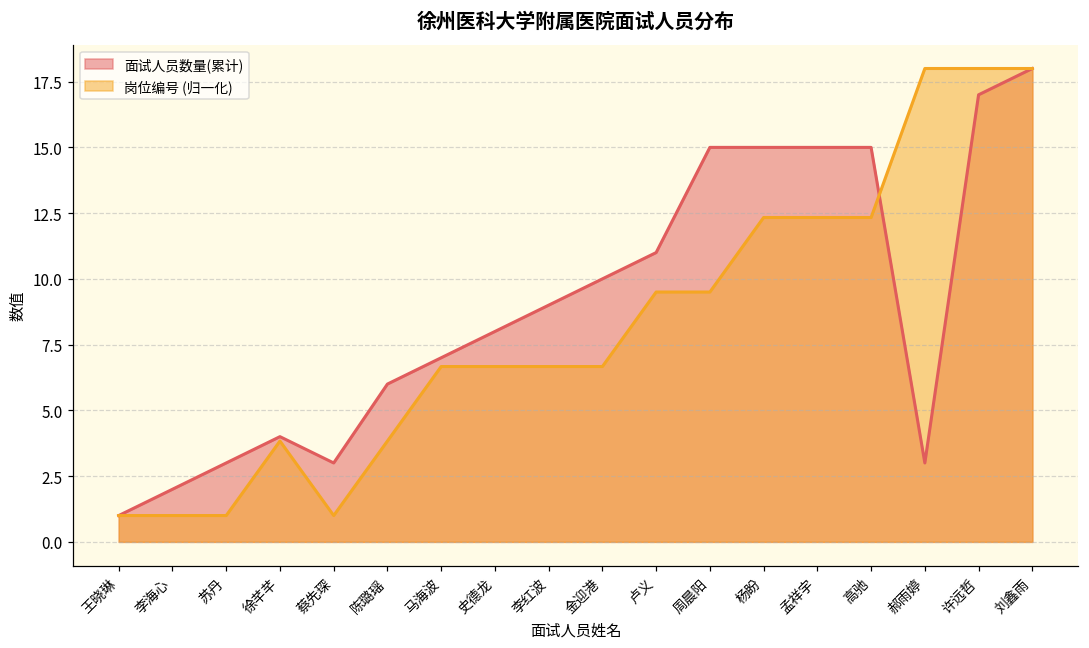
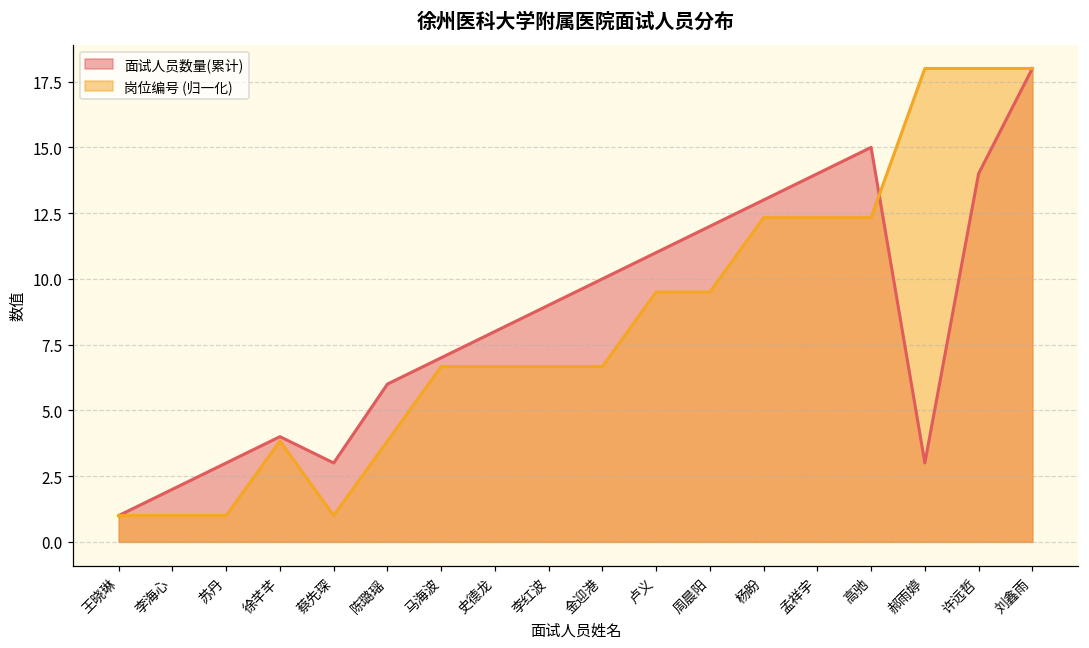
面试人员数量(累计), 周晨阳: 15 -> 12
面试人员数量(累计), 杨盼: 15 -> 13
面试人员数量(累计), 孟祥宇: 15 -> 14
面试人员数量(累计), 许远哲: 17 -> 14
